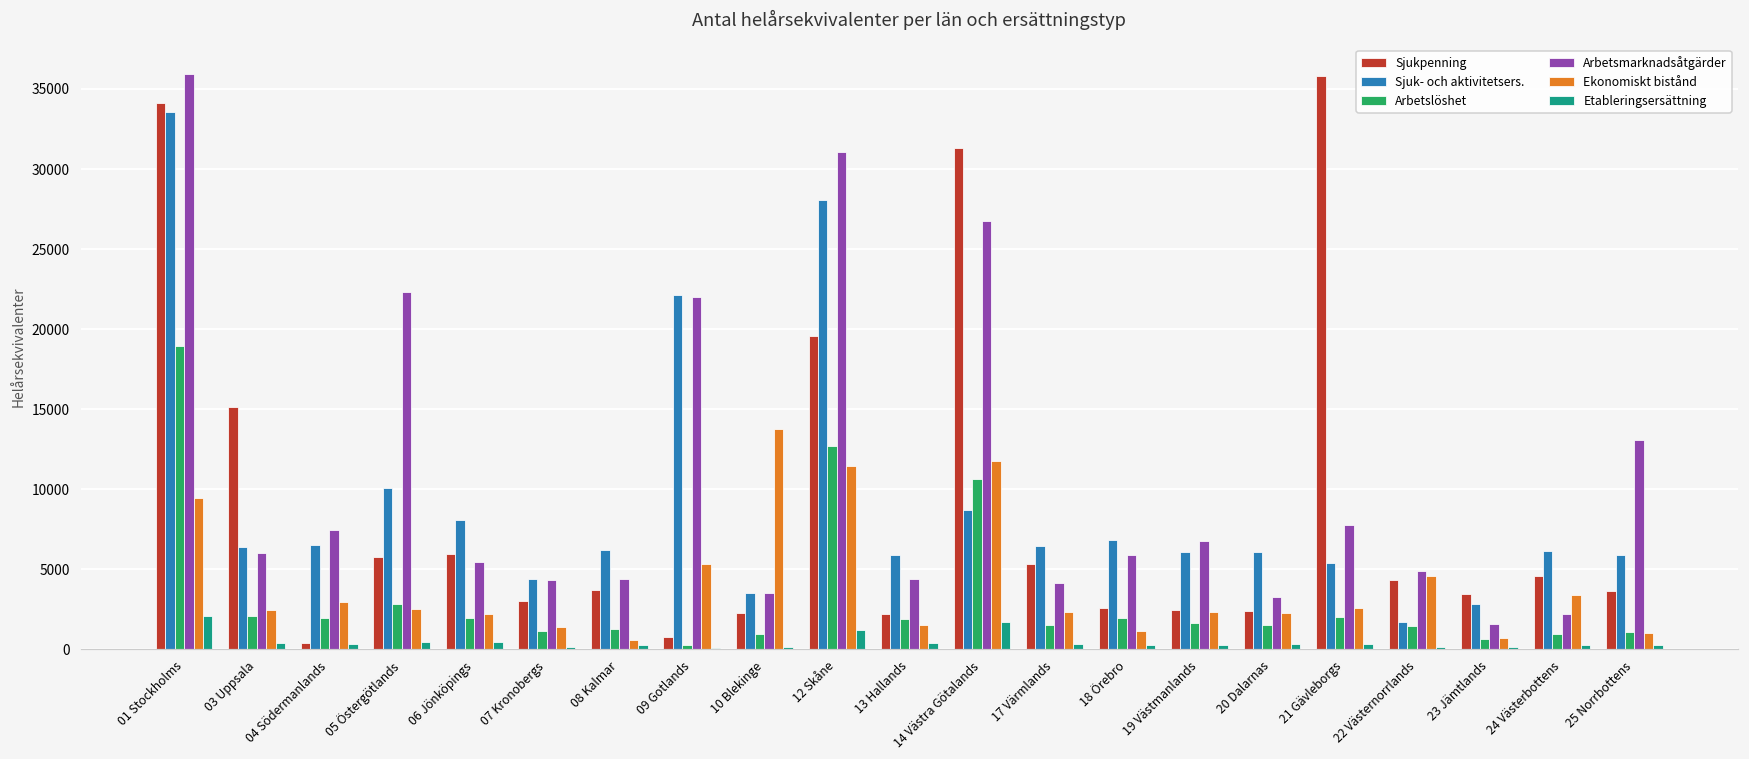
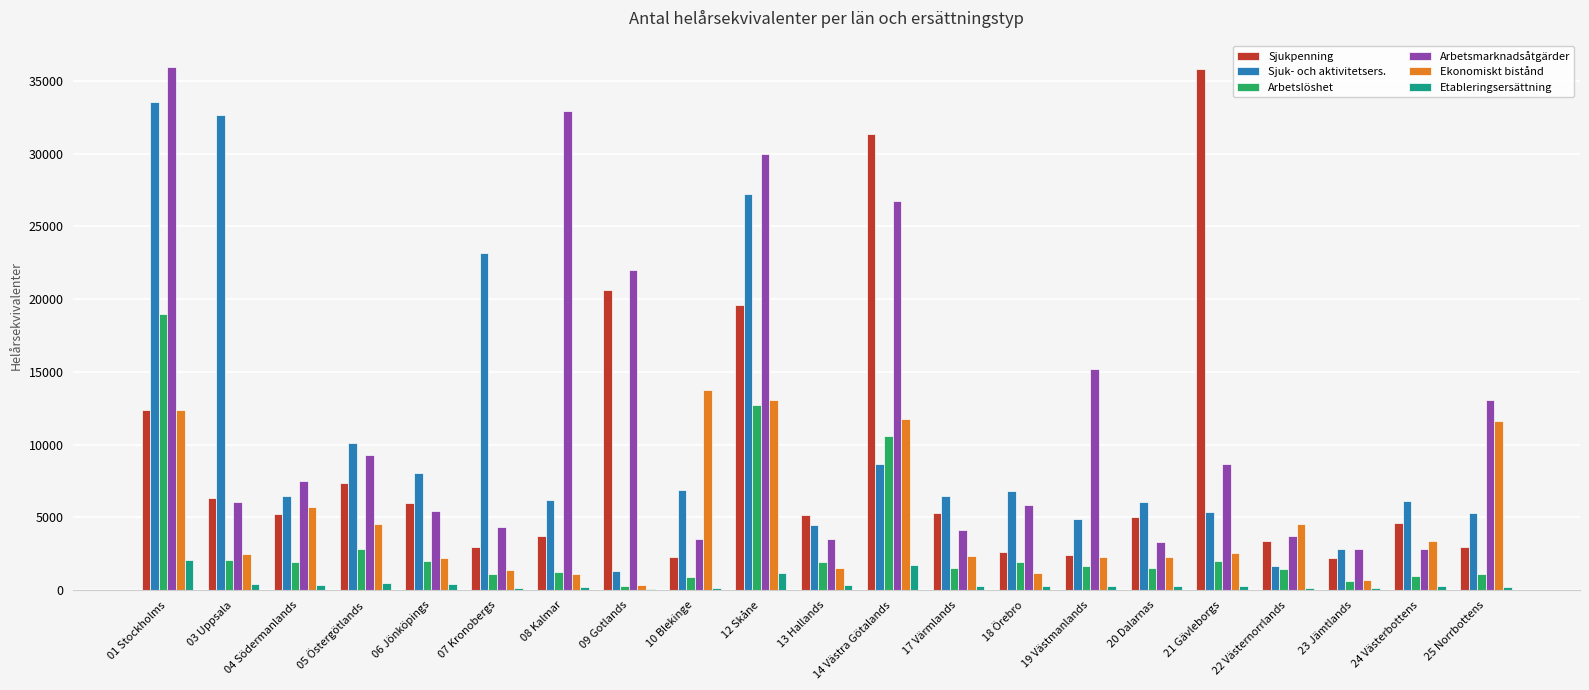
Sjukpenning, 01 Stockholms: 34100 -> 12400
Ekonomiskt bistånd, 01 Stockholms: 9400 -> 12400
Sjukpenning, 03 Uppsala: 15100 -> 6300
Sjuk- och aktivitetsers., 03 Uppsala: 6400 -> 32700
Sjukpenning, 04 Södermanlands: 400 -> 5200
Ekonomiskt bistånd, 04 Södermanlands: 3000 -> 5700
Sjukpenning, 05 Östergötlands: 5800 -> 7400
Arbetsmarknadsåtgärder, 05 Östergötlands: 22300 -> 9300
Ekonomiskt bistånd, 05 Östergötlands: 2500 -> 4500
Sjuk- och aktivitetsers., 07 Kronobergs: 4400 -> 23100
Arbetsmarknadsåtgärder, 08 Kalmar: 4400 -> 32900
Ekonomiskt bistånd, 08 Kalmar: 500 -> 1100
Sjukpenning, 09 Gotlands: 800 -> 20600
Sjuk- och aktivitetsers., 09 Gotlands: 22100 -> 1300
Ekonomiskt bistånd, 09 Gotlands: 5300 -> 400
Sjuk- och aktivitetsers., 10 Blekinge: 3500 -> 6900
Sjuk- och aktivitetsers., 12 Skåne: 28000 -> 27200
Arbetsmarknadsåtgärder, 12 Skåne: 31100 -> 29900
Ekonomiskt bistånd, 12 Skåne: 11500 -> 13100
Sjukpenning, 13 Hallands: 2200 -> 5200
Sjuk- och aktivitetsers., 13 Hallands: 5900 -> 4500
Arbetsmarknadsåtgärder, 13 Hallands: 4400 -> 3500
Sjuk- och aktivitetsers., 19 Västmanlands: 6100 -> 4900
Arbetsmarknadsåtgärder, 19 Västmanlands: 6800 -> 15200
Sjukpenning, 20 Dalarnas: 2400 -> 5000
Arbetsmarknadsåtgärder, 21 Gävleborgs: 7800 -> 8700
Sjukpenning, 22 Västernorrlands: 4300 -> 3400
Arbetsmarknadsåtgärder, 22 Västernorrlands: 4900 -> 3700
Sjukpenning, 23 Jämtlands: 3400 -> 2200
Arbetsmarknadsåtgärder, 23 Jämtlands: 1600 -> 2900
Arbetsmarknadsåtgärder, 24 Västerbottens: 2200 -> 2800
Sjukpenning, 25 Norrbottens: 3600 -> 3000
Sjuk- och aktivitetsers., 25 Norrbottens: 5900 -> 5300
Ekonomiskt bistånd, 25 Norrbottens: 1000 -> 11600
